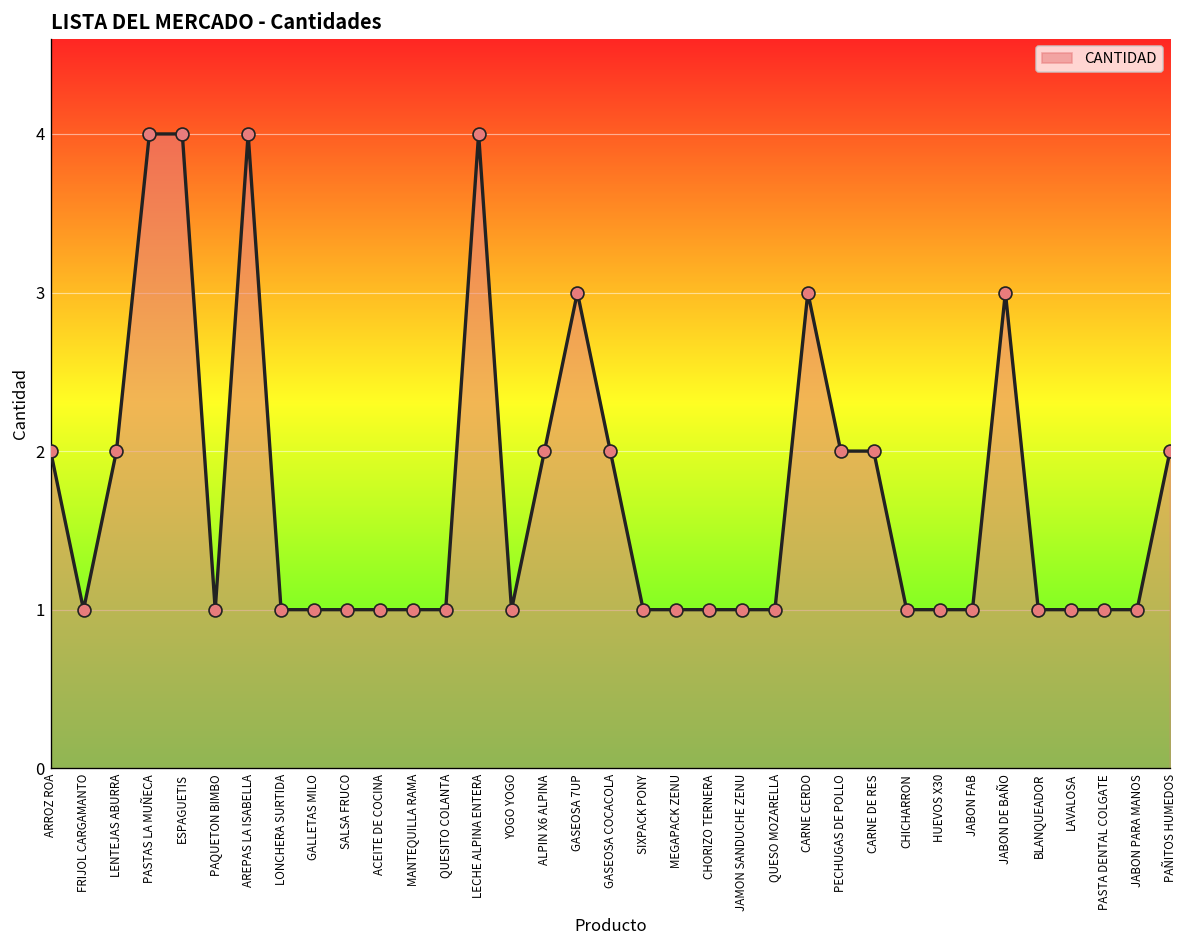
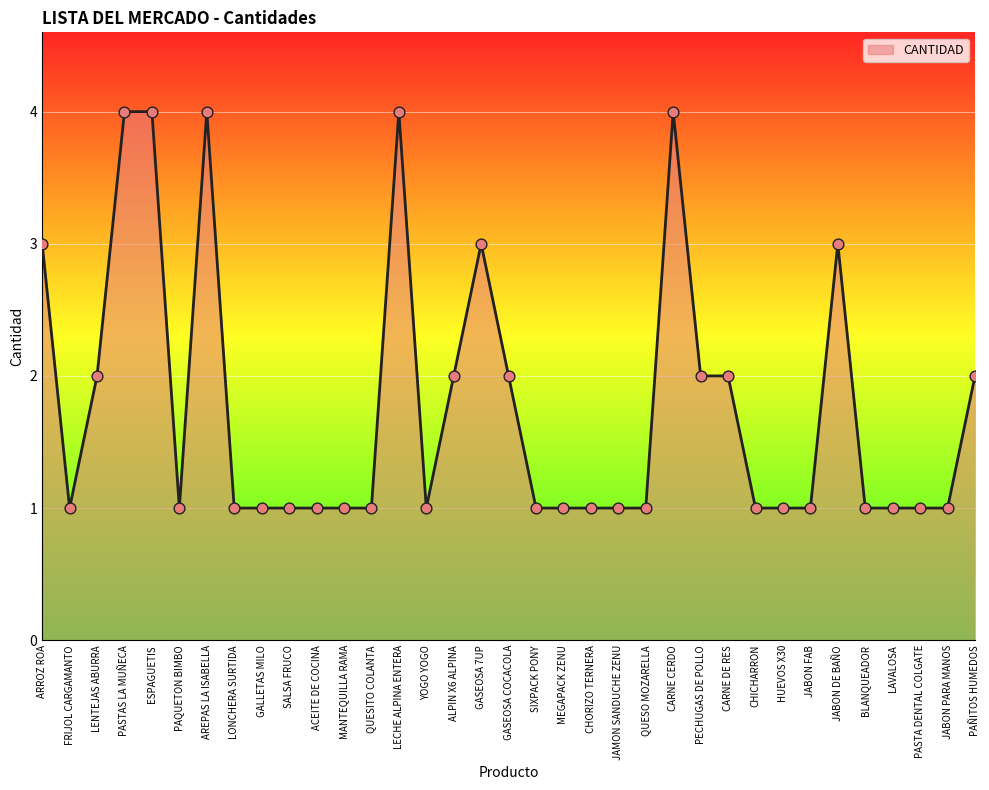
ARROZ ROA: 2 -> 3
CARNE CERDO: 3 -> 4
